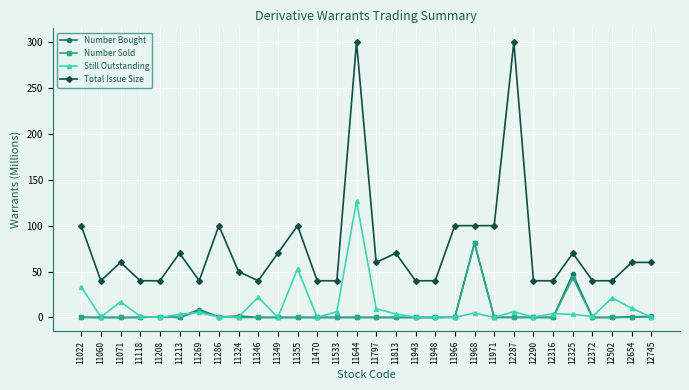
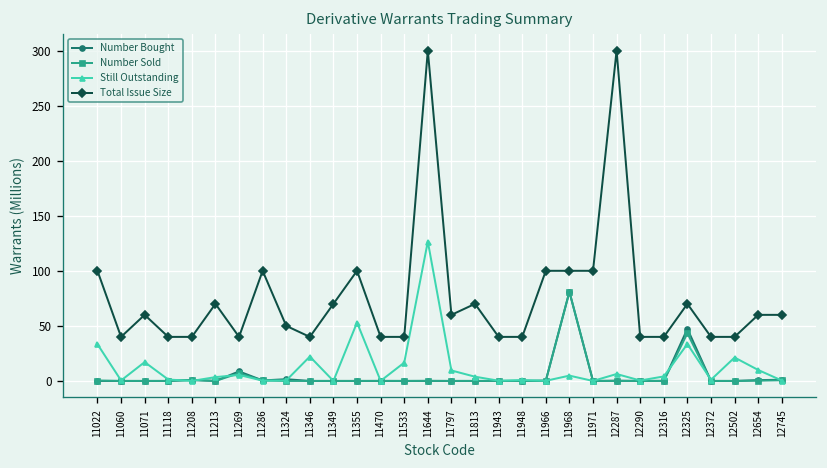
Still Outstanding, 11533: 10 -> 20
Still Outstanding, 12325: 0 -> 30
